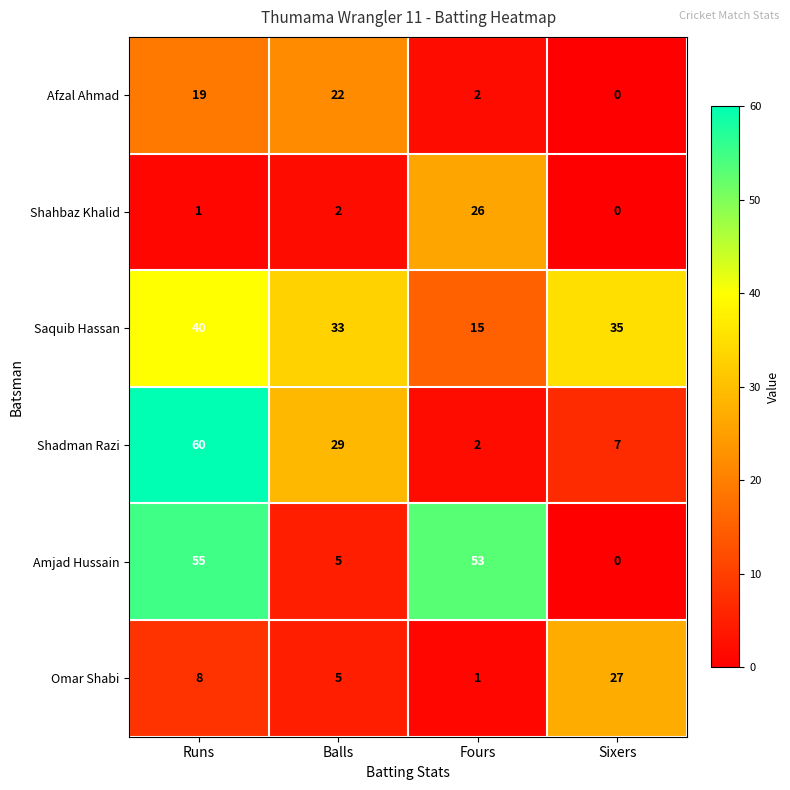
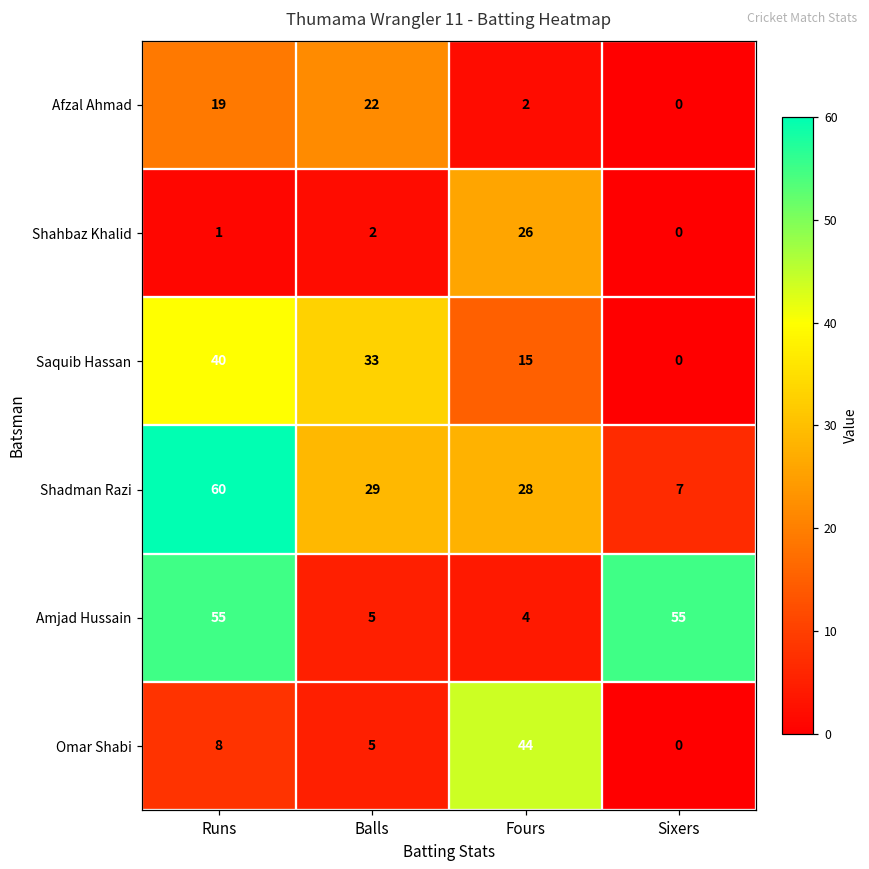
Saquib Hassan, Sixers: 35 -> 0
Shadman Razi, Fours: 2 -> 28
Amjad Hussain, Fours: 53 -> 4
Amjad Hussain, Sixers: 0 -> 55
Omar Shabi, Fours: 1 -> 44
Omar Shabi, Sixers: 27 -> 0
